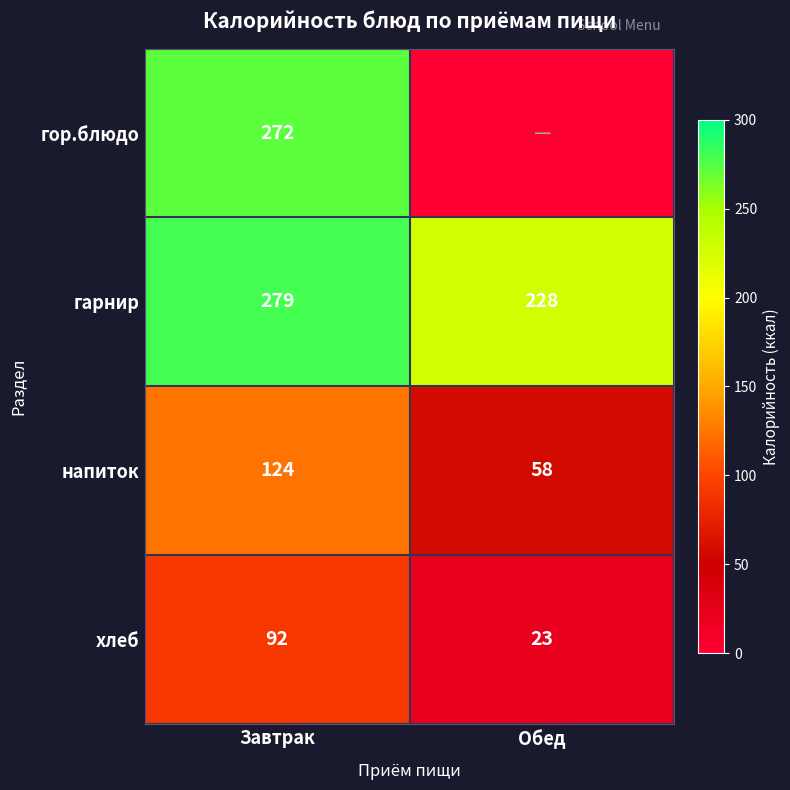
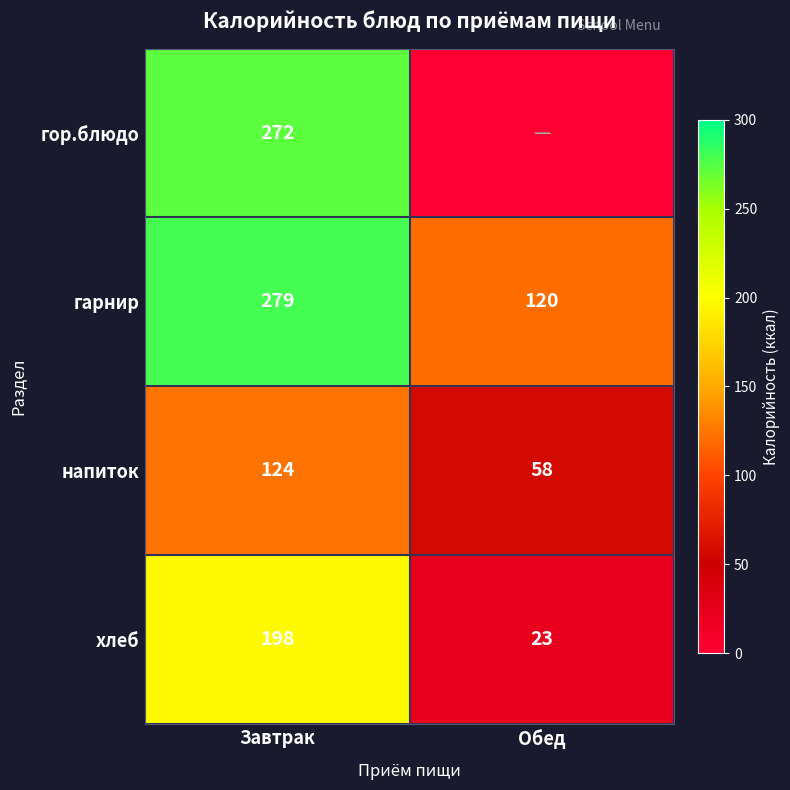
гарнир, Обед: 228 -> 120
хлеб, Завтрак: 92 -> 198
